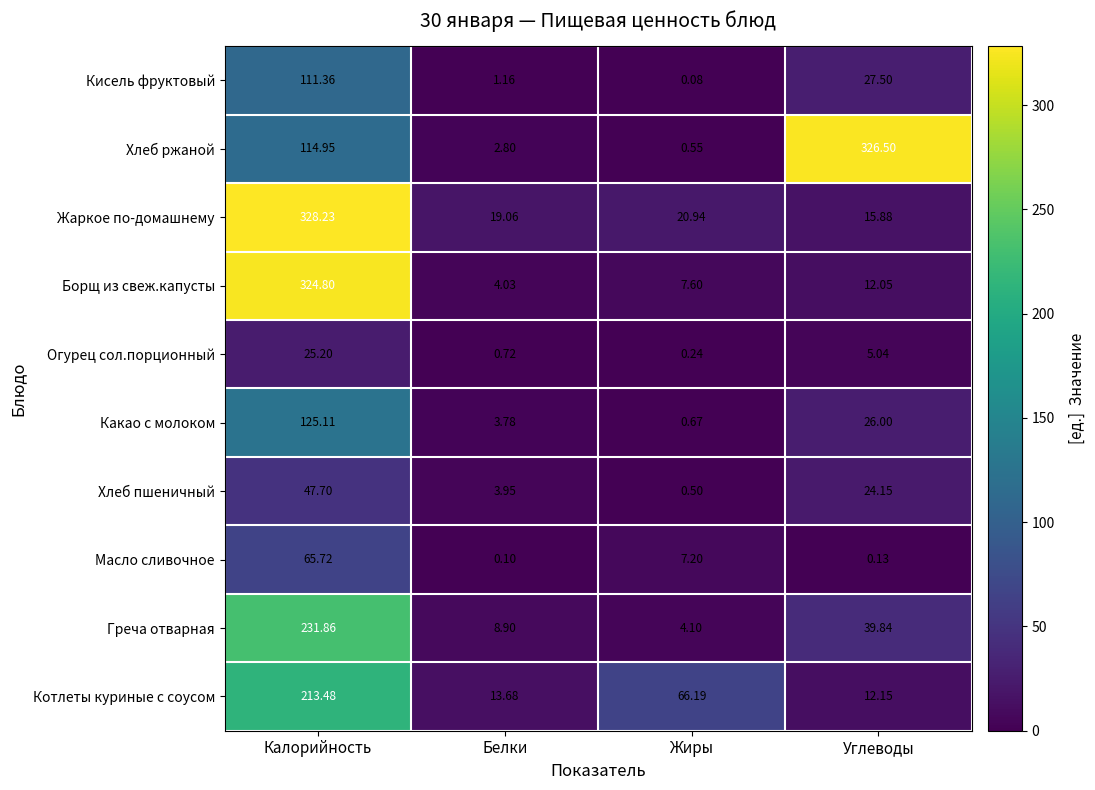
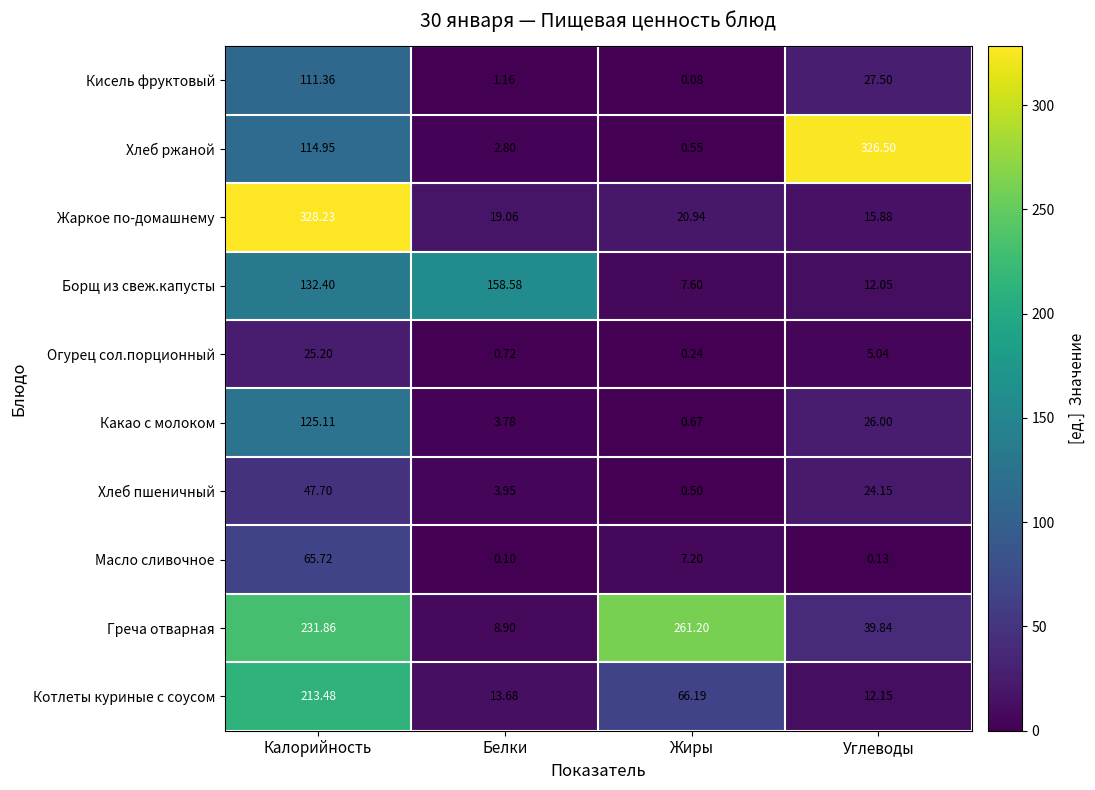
Борщ из свеж.капусты, Калорийность: 324.80 -> 132.40
Борщ из свеж.капусты, Белки: 4.03 -> 158.58
Греча отварная, Жиры: 4.10 -> 261.20
